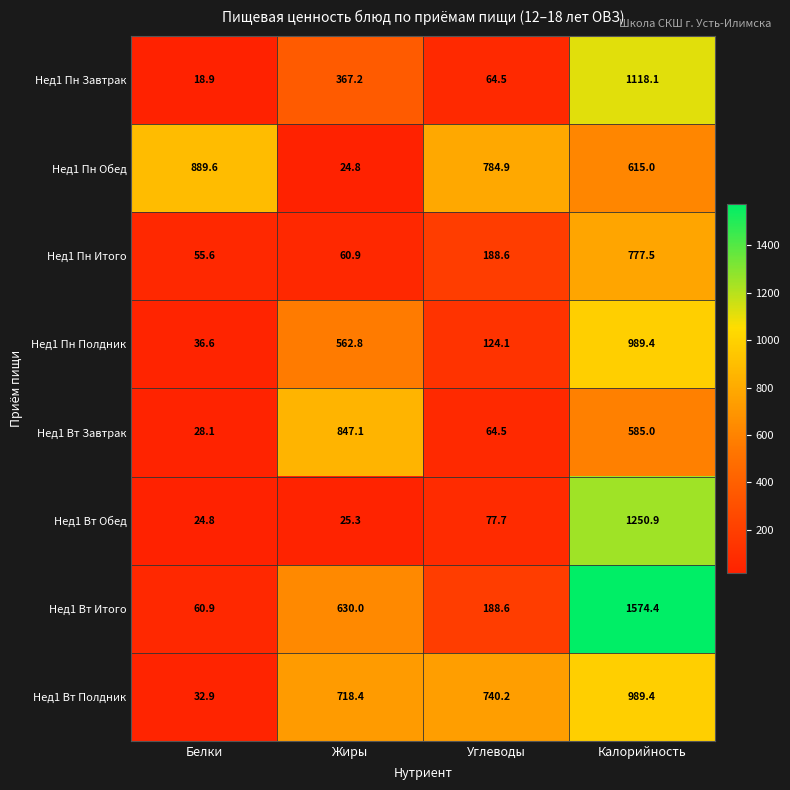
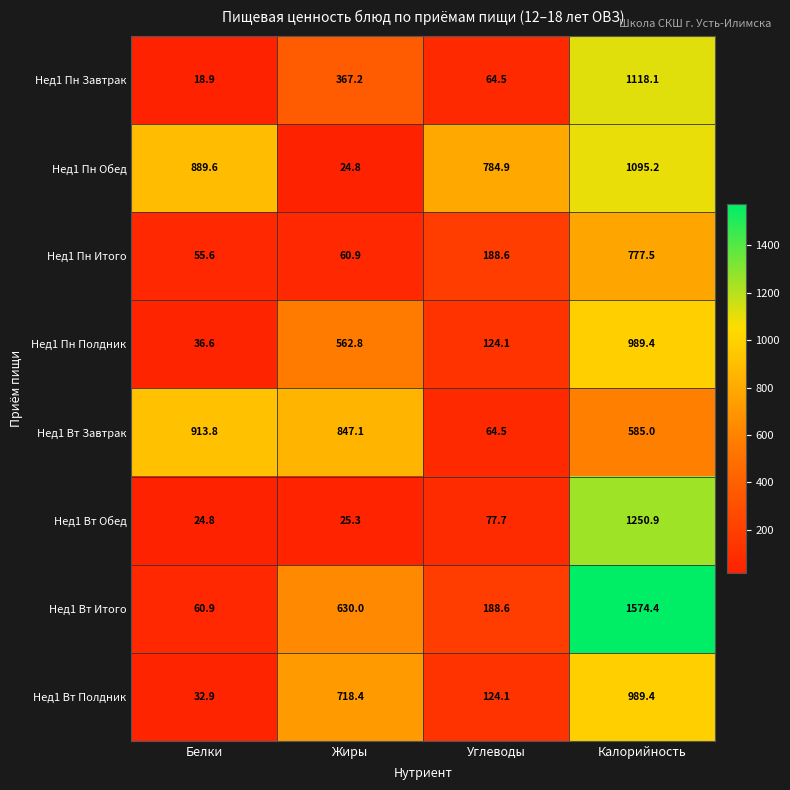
Нед1 Пн Обед, Калорийность: 615.0 -> 1095.2
Нед1 Вт Завтрак, Белки: 28.1 -> 913.8
Нед1 Вт Полдник, Углеводы: 740.2 -> 124.1
